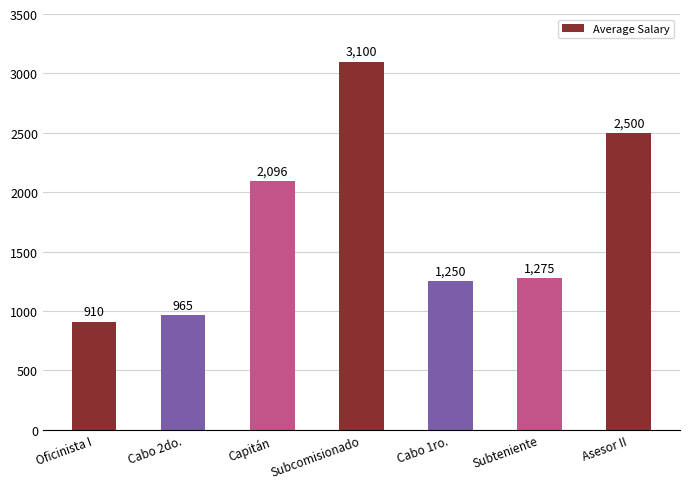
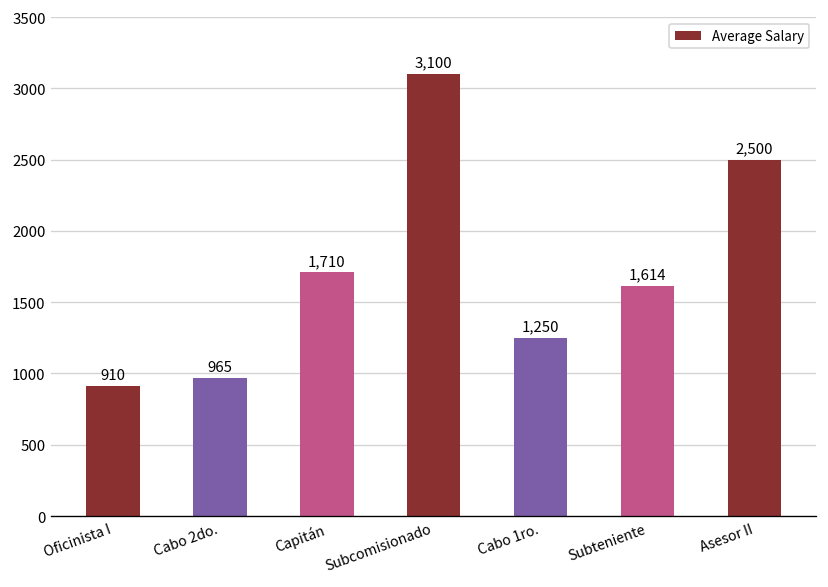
Capitán: 2,096 -> 1,710
Subteniente: 1,275 -> 1,614
